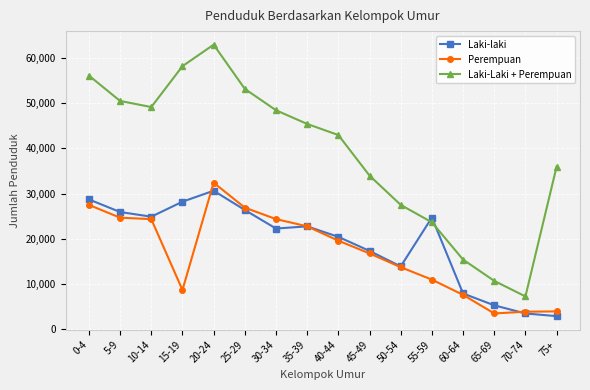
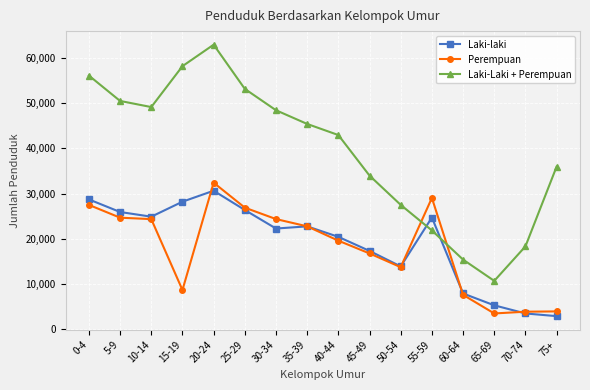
Perempuan, 55-59: 11,000 -> 29,000
Laki-Laki + Perempuan, 55-59: 24,000 -> 22,000
Laki-Laki + Perempuan, 70-74: 7,000 -> 18,000
